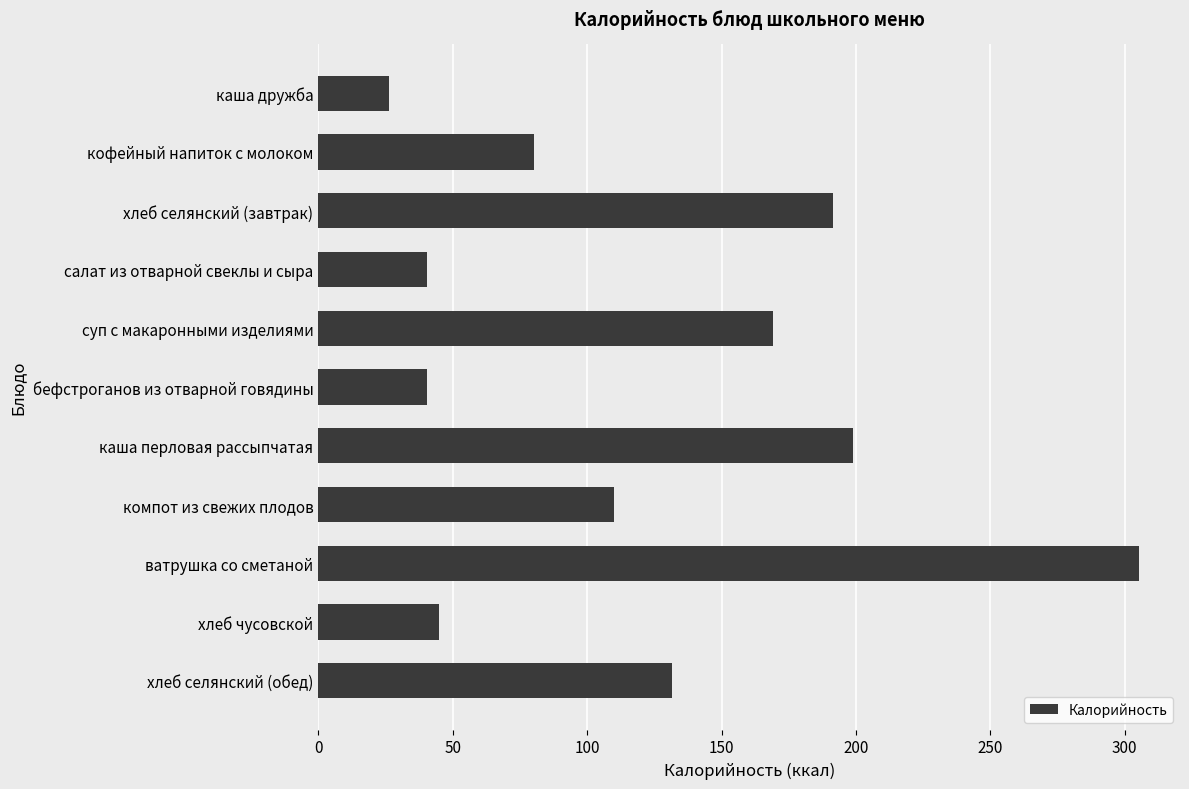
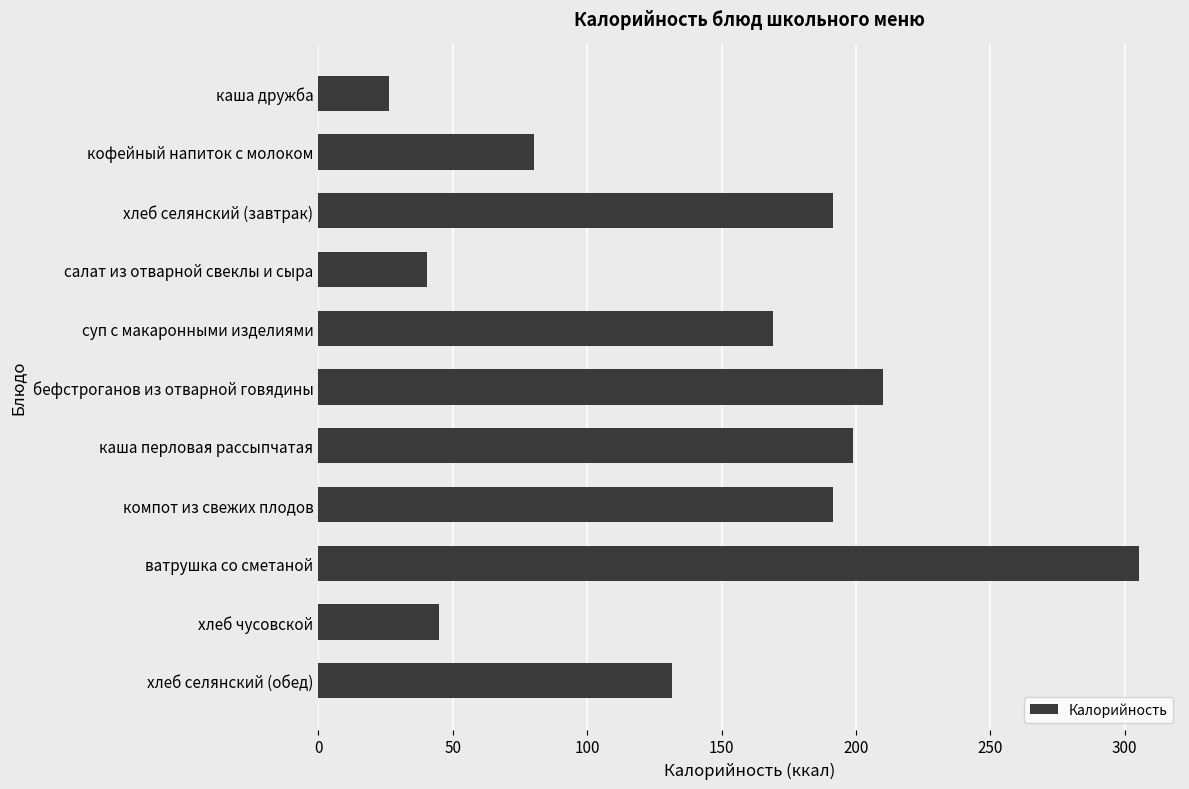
бефстроганов из отварной говядины: 41 -> 210
компот из свежих плодов: 110 -> 191
